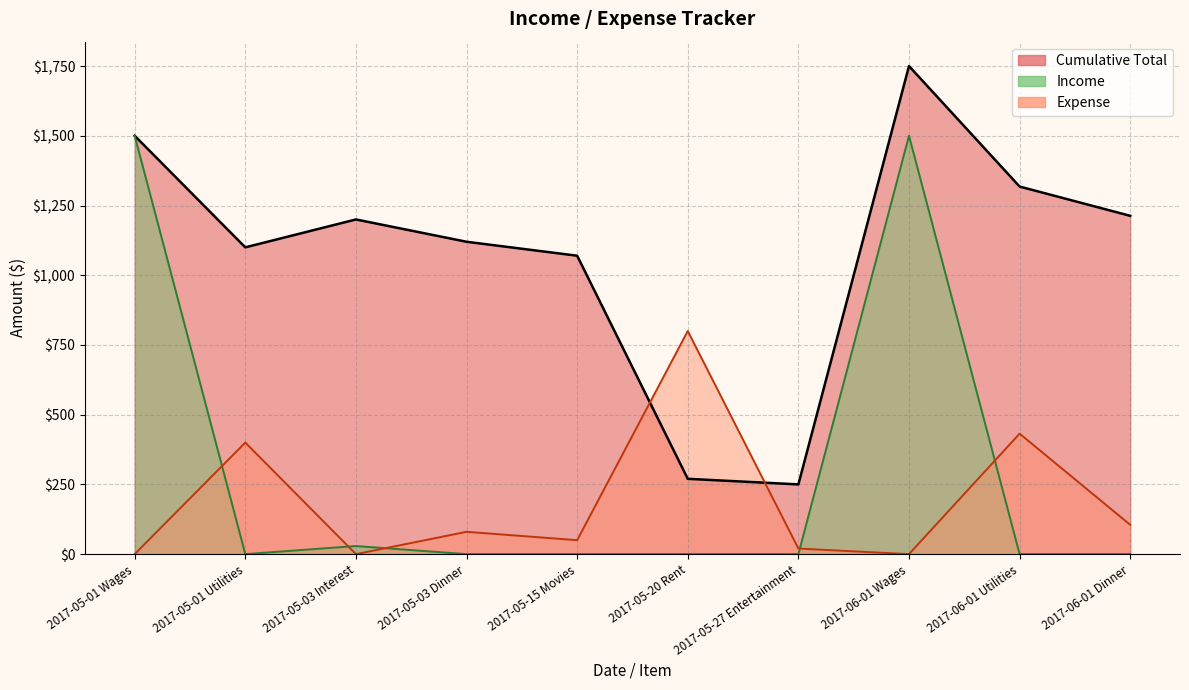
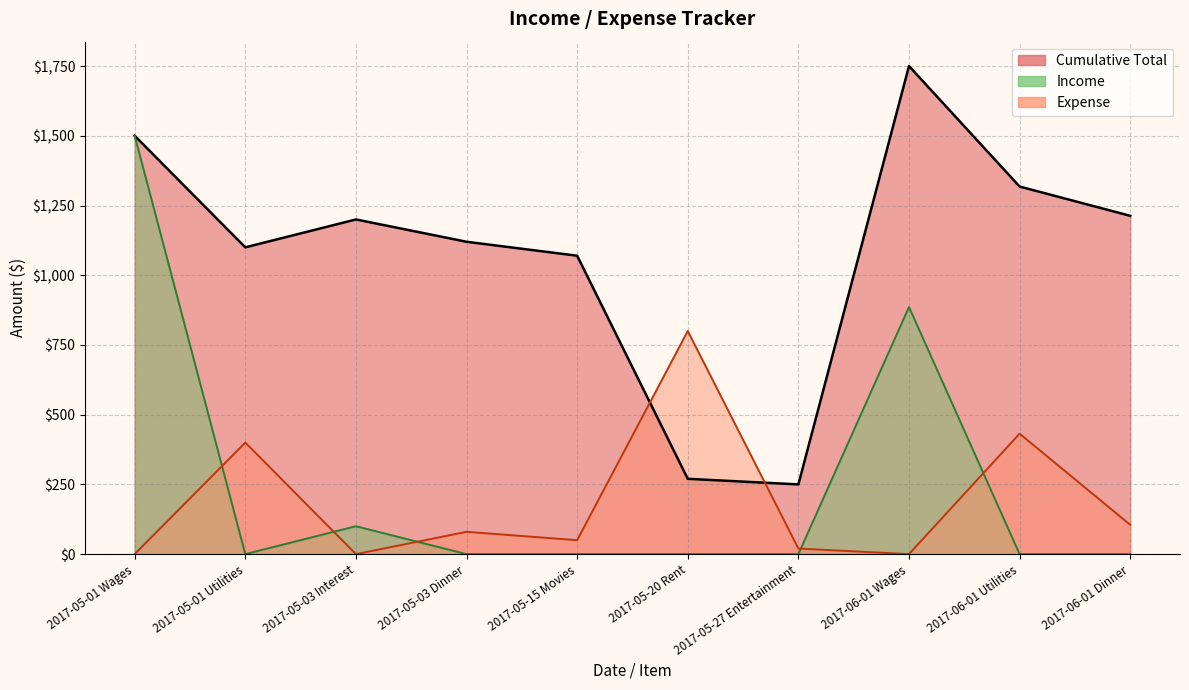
Income, 2017-05-03 Interest: $30 -> $100
Income, 2017-06-01 Wages: $1,500 -> $890
